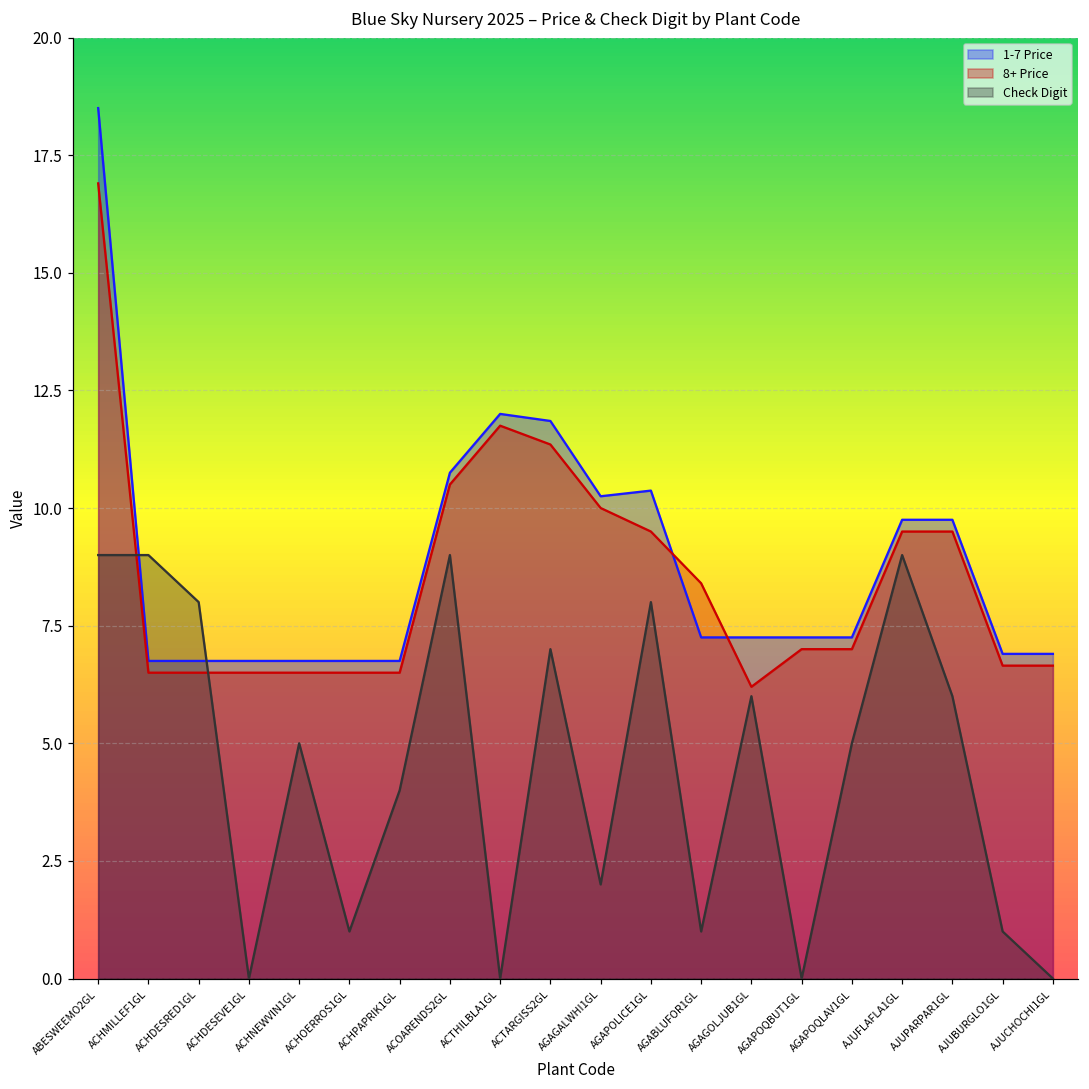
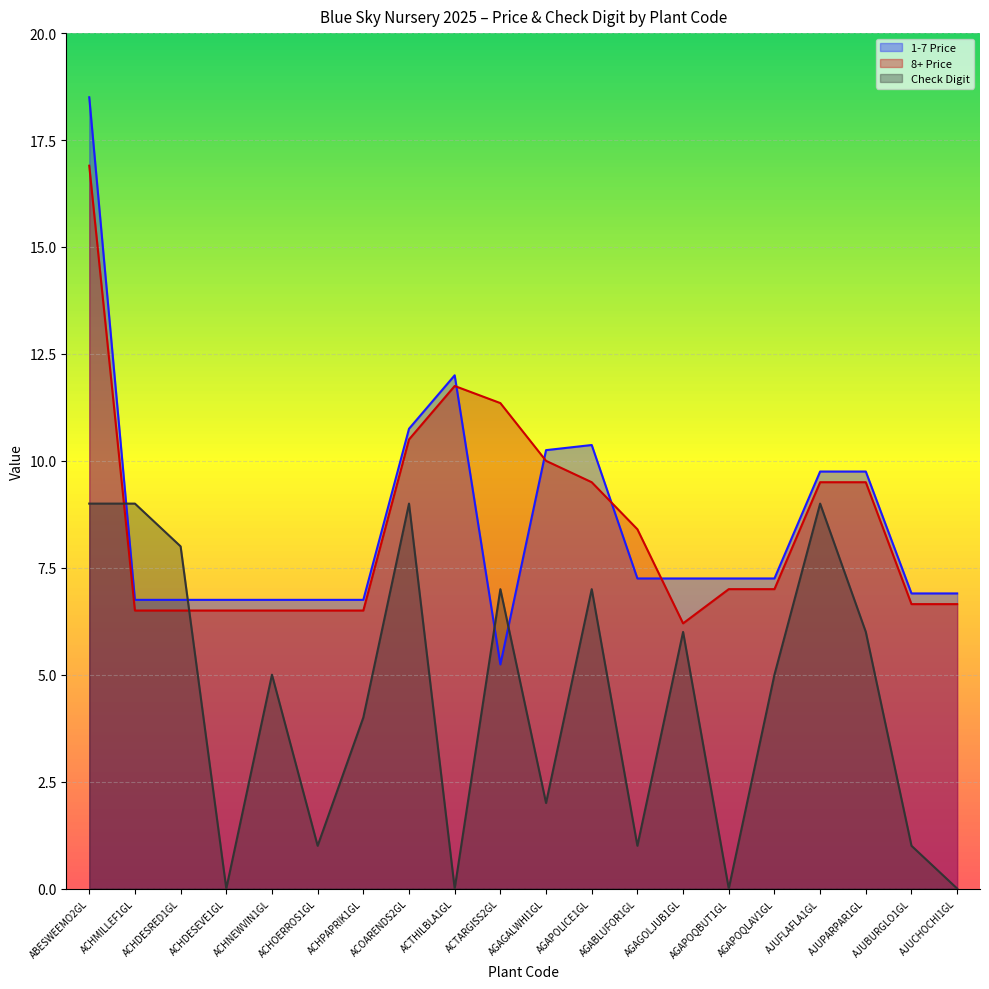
1-7 Price, ACTARGISS2GL: 11.9 -> 5.2
Check Digit, AGAPOLICE1GL: 8 -> 7
